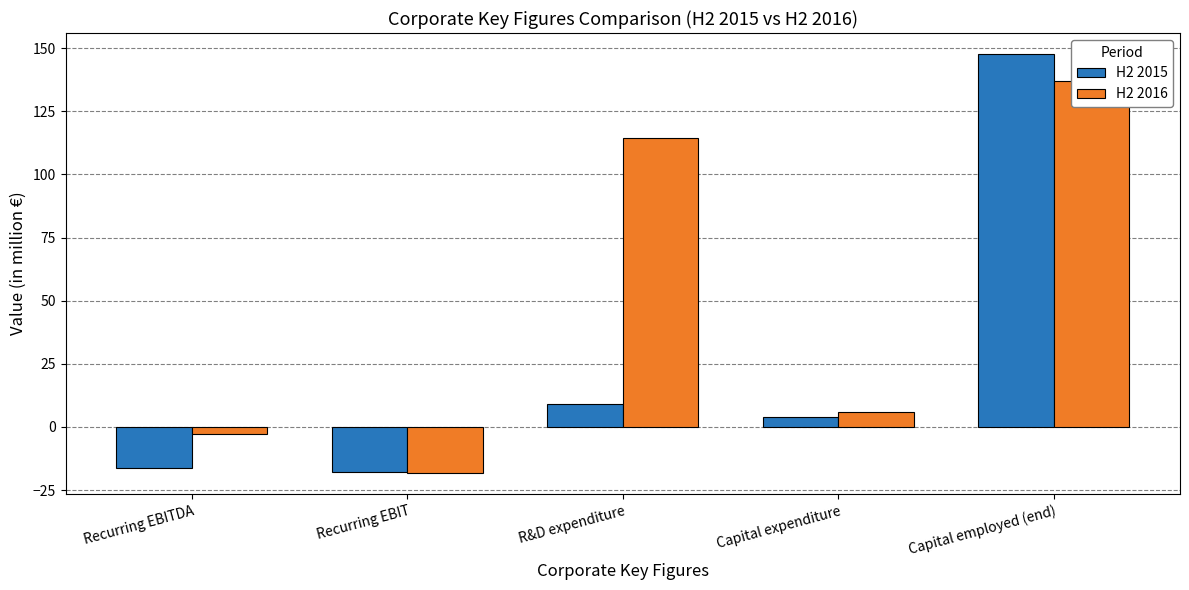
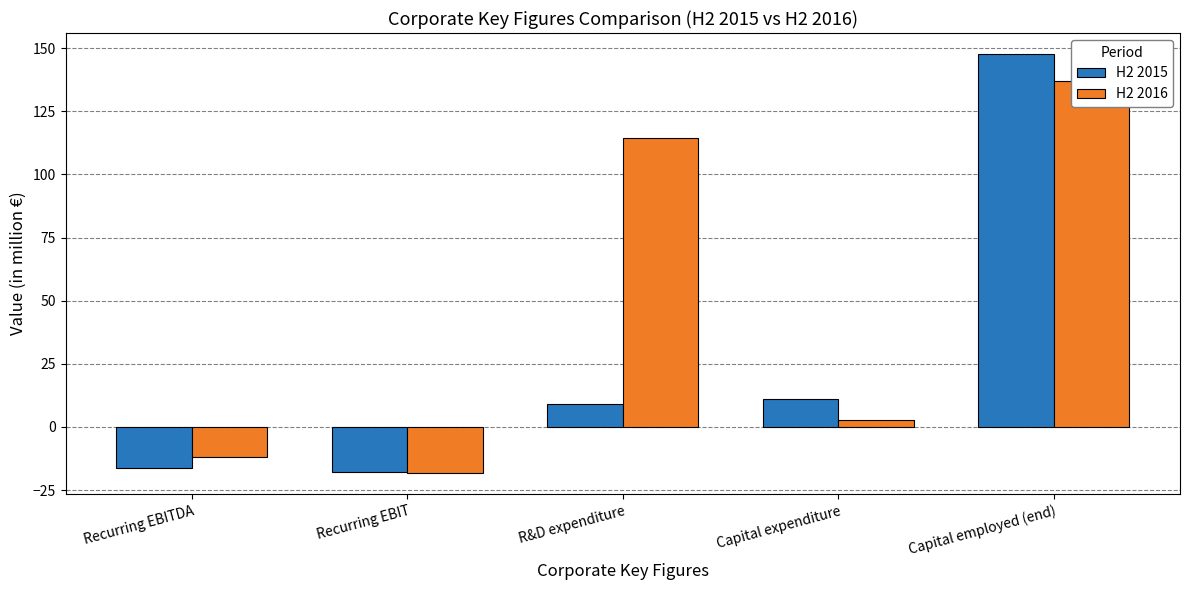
H2 2016, Recurring EBITDA: -3 -> -12
H2 2015, Capital expenditure: 4 -> 11
H2 2016, Capital expenditure: 6 -> 3
